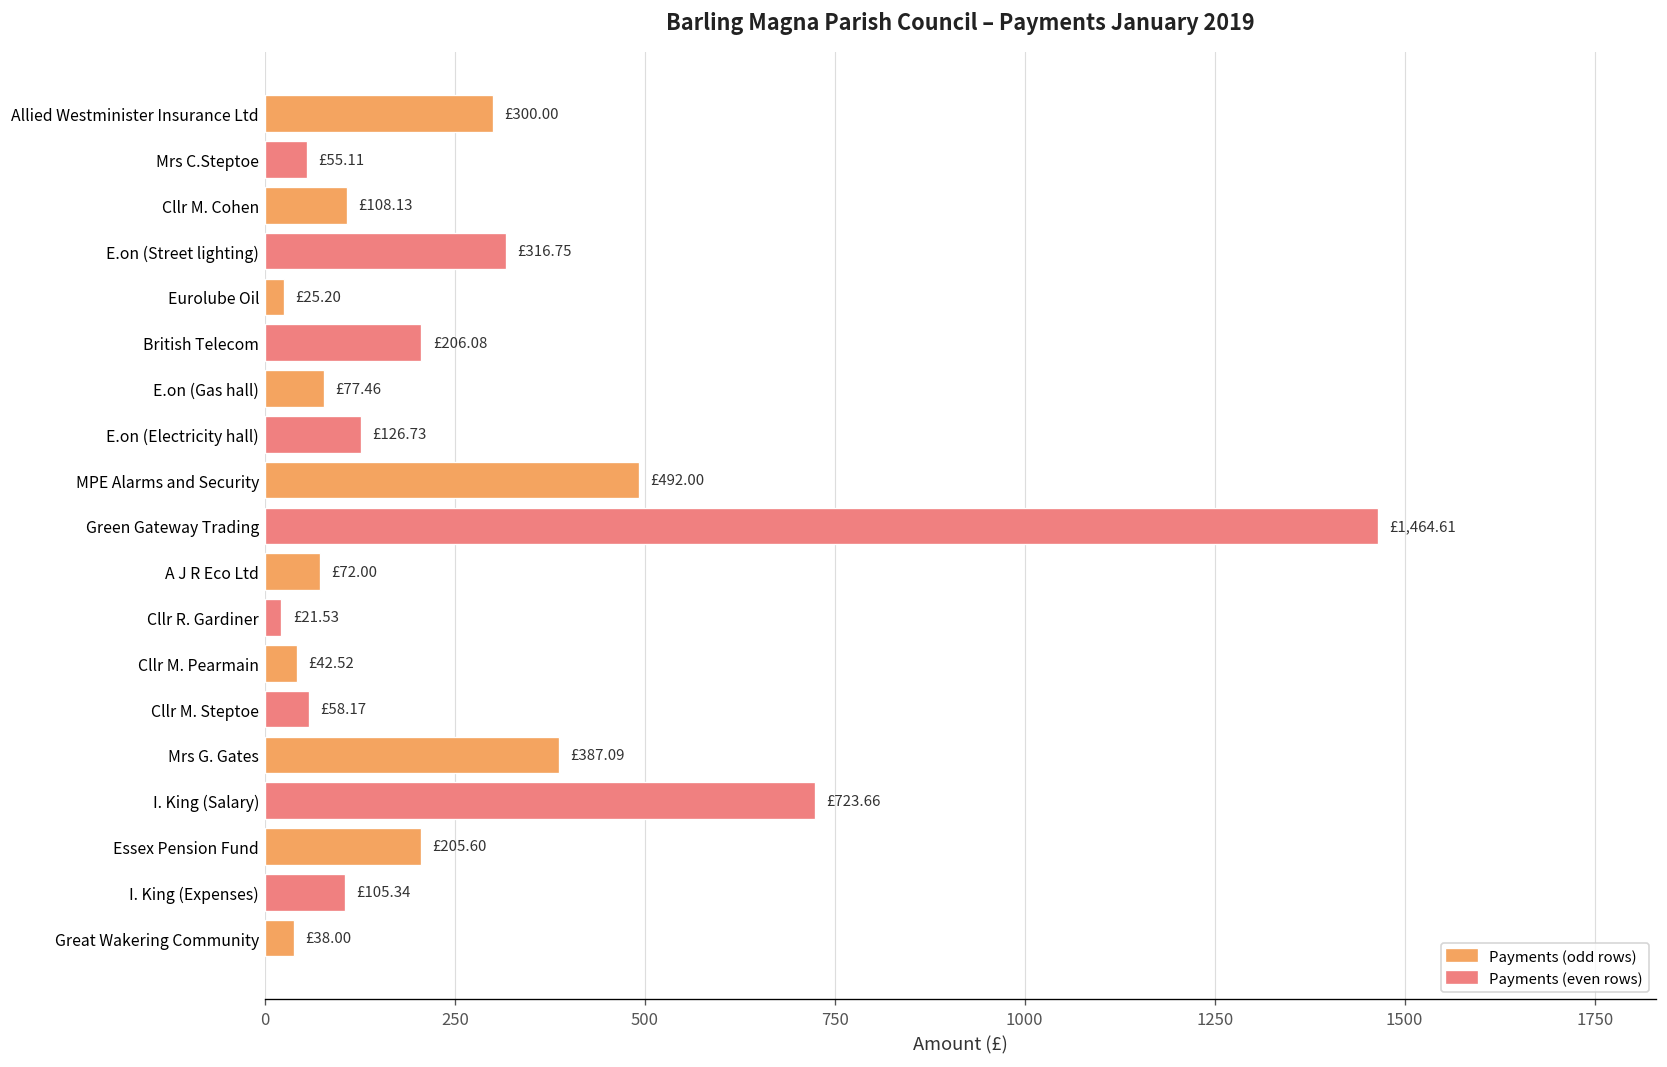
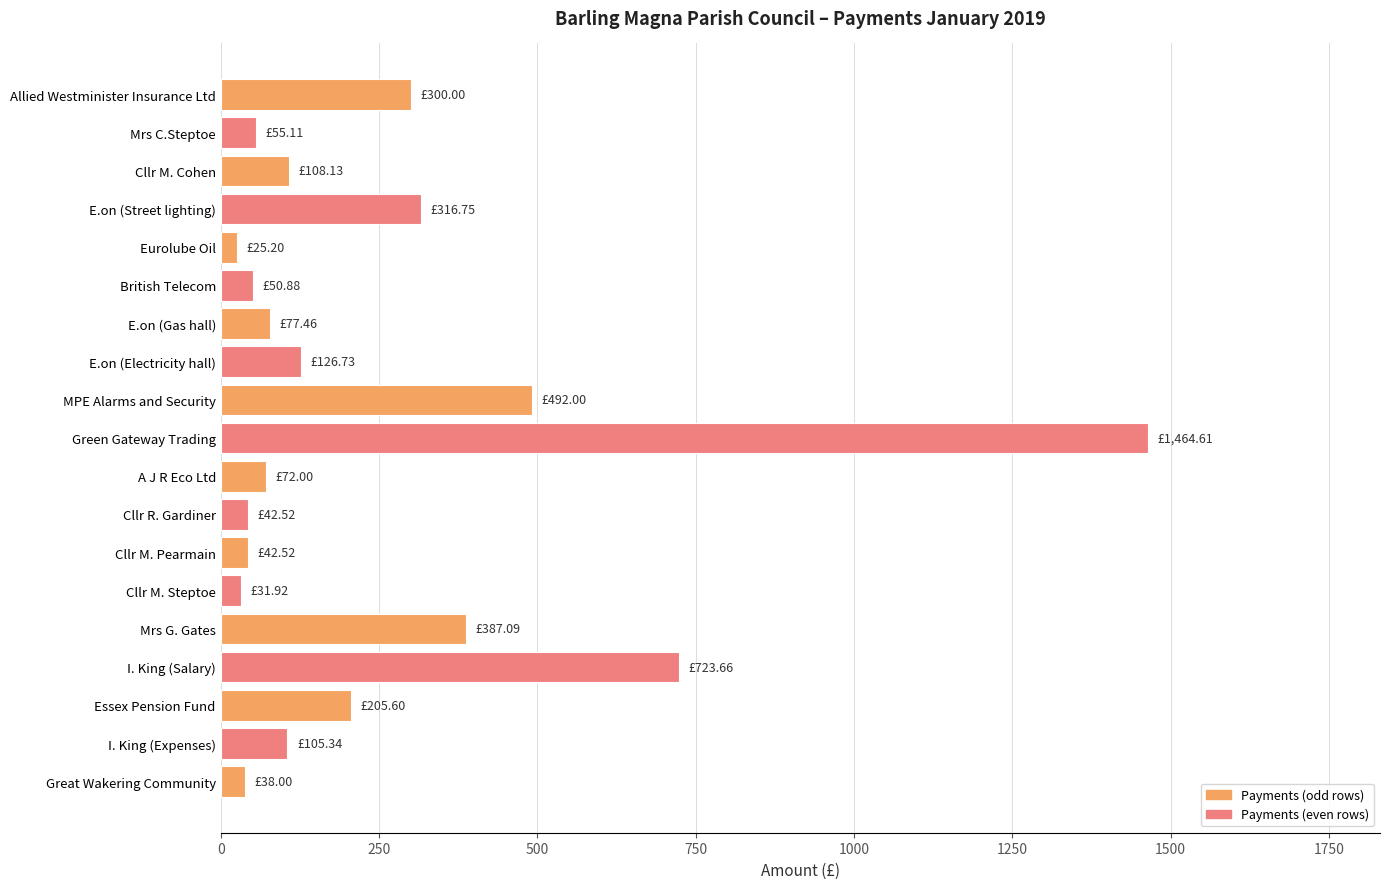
British Telecom: £206.08 -> £50.88
Cllr R. Gardiner: £21.53 -> £42.52
Cllr M. Steptoe: £58.17 -> £31.92
